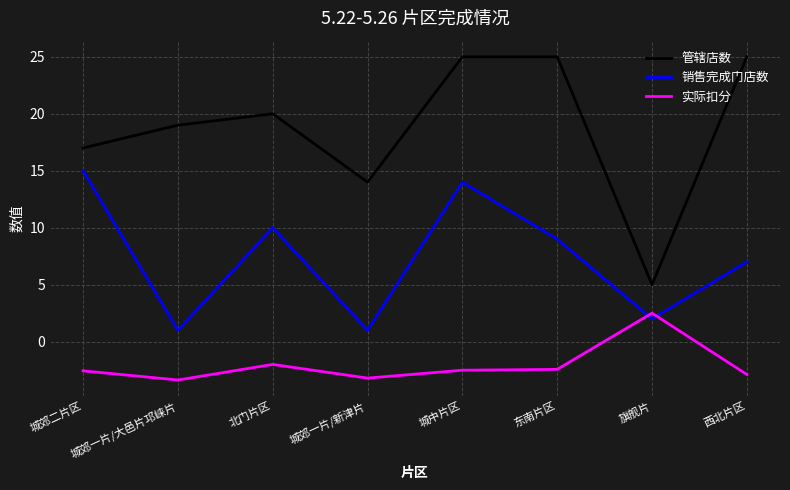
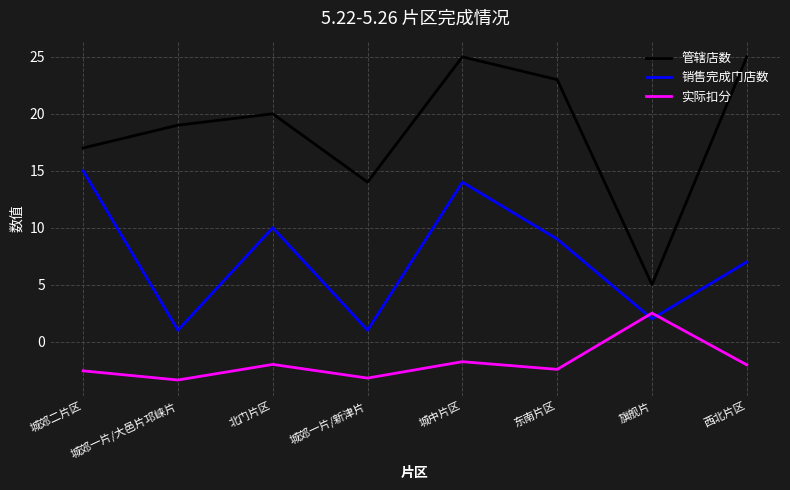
实际扣分, 城中片区: -2.5 -> -1.8
管辖店数, 东南片区: 25 -> 23
实际扣分, 西北片区: -2.9 -> -2.0
